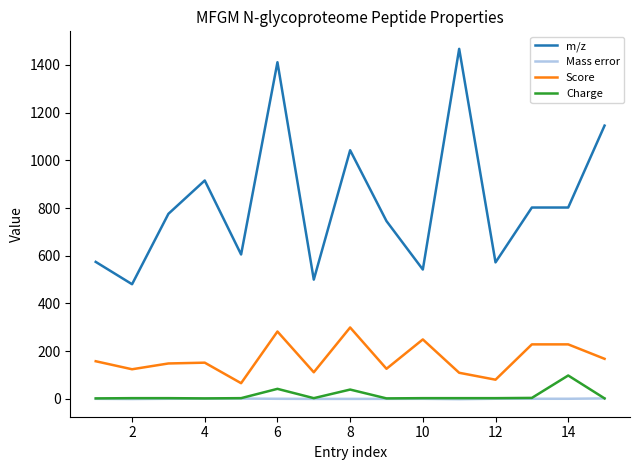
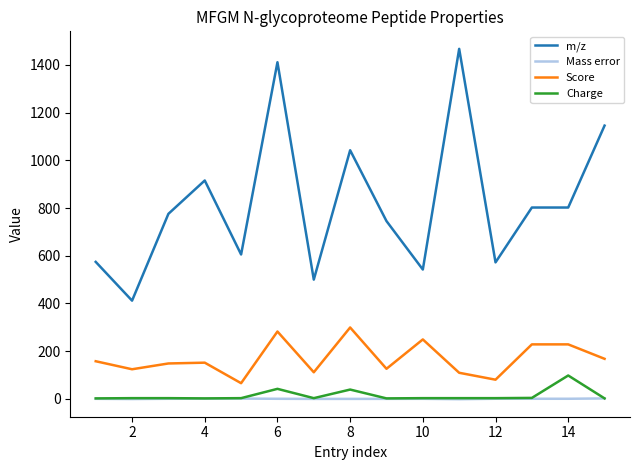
m/z, 2: 480 -> 410
